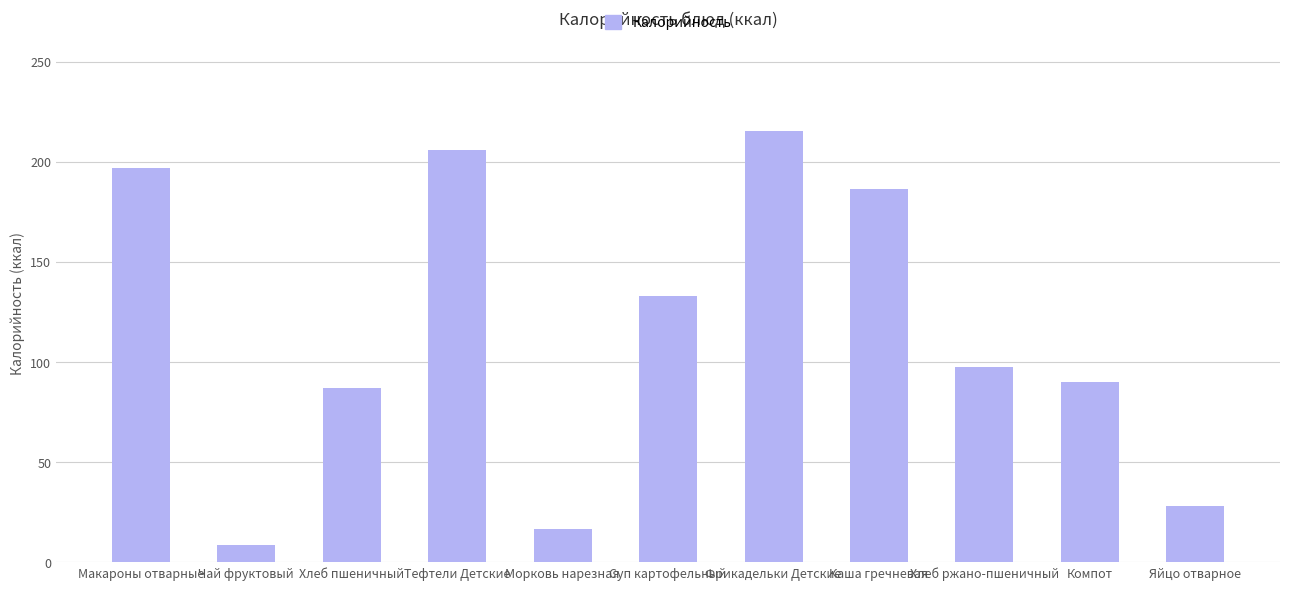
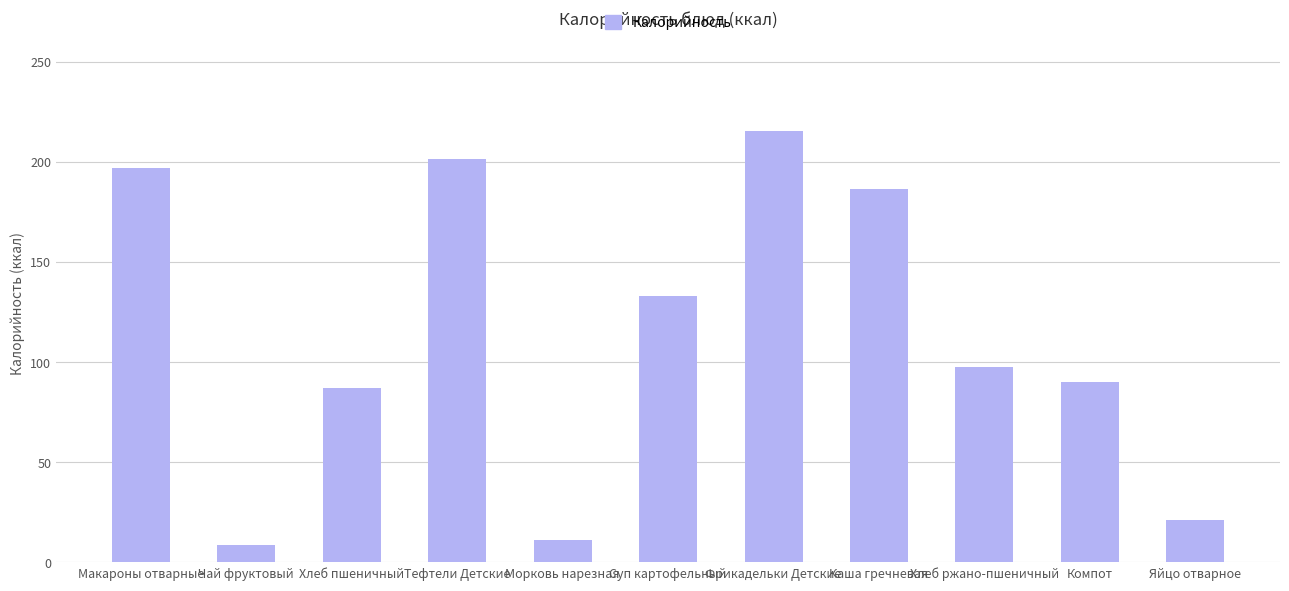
Тефтели Детские: 206 -> 202
Морковь нарезная: 17 -> 11
Яйцо отварное: 28 -> 21
